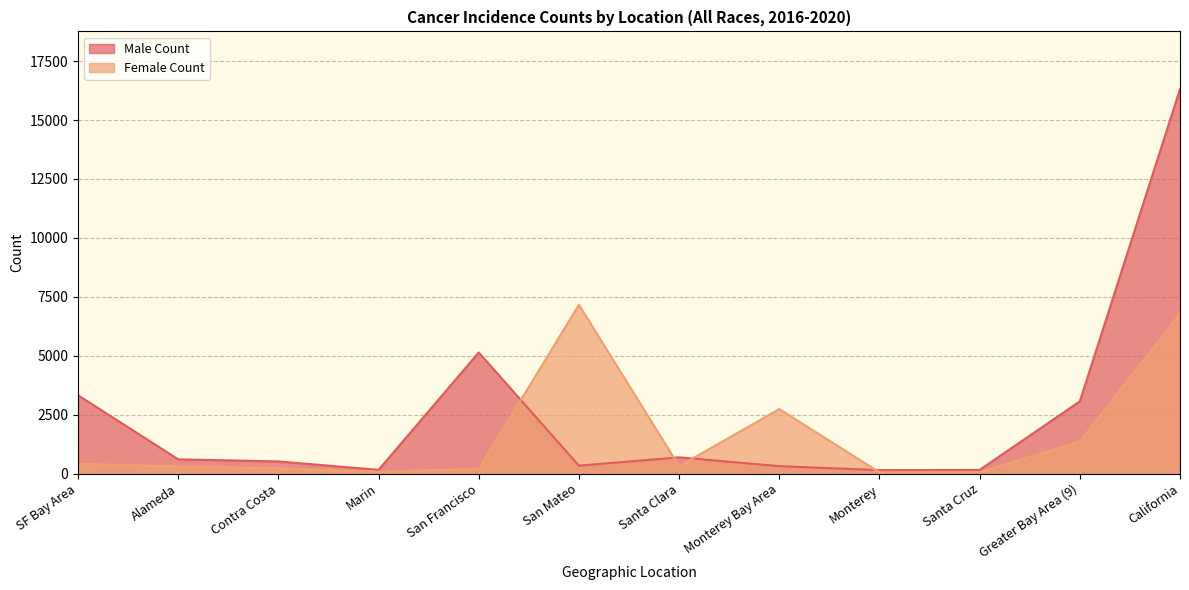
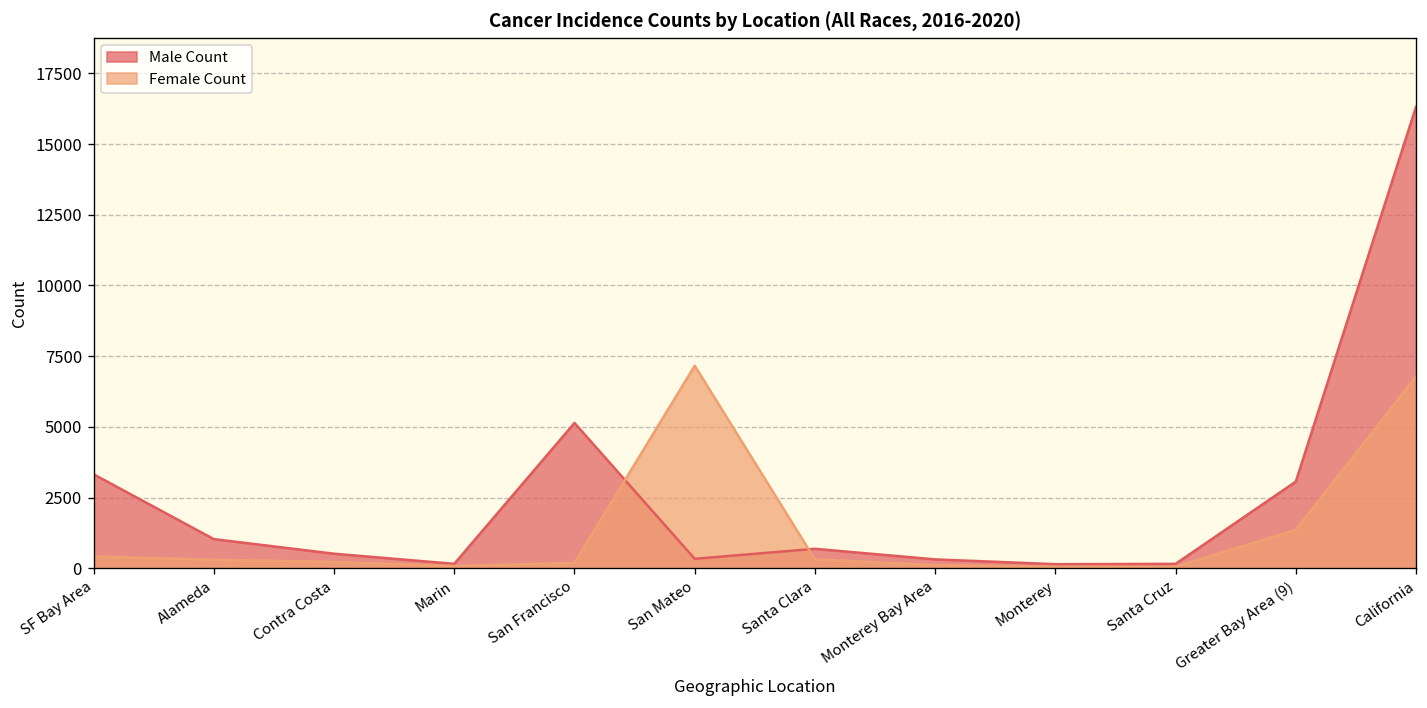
Male Count, Alameda: 600 -> 1000
Female Count, Monterey Bay Area: 2700 -> 100
